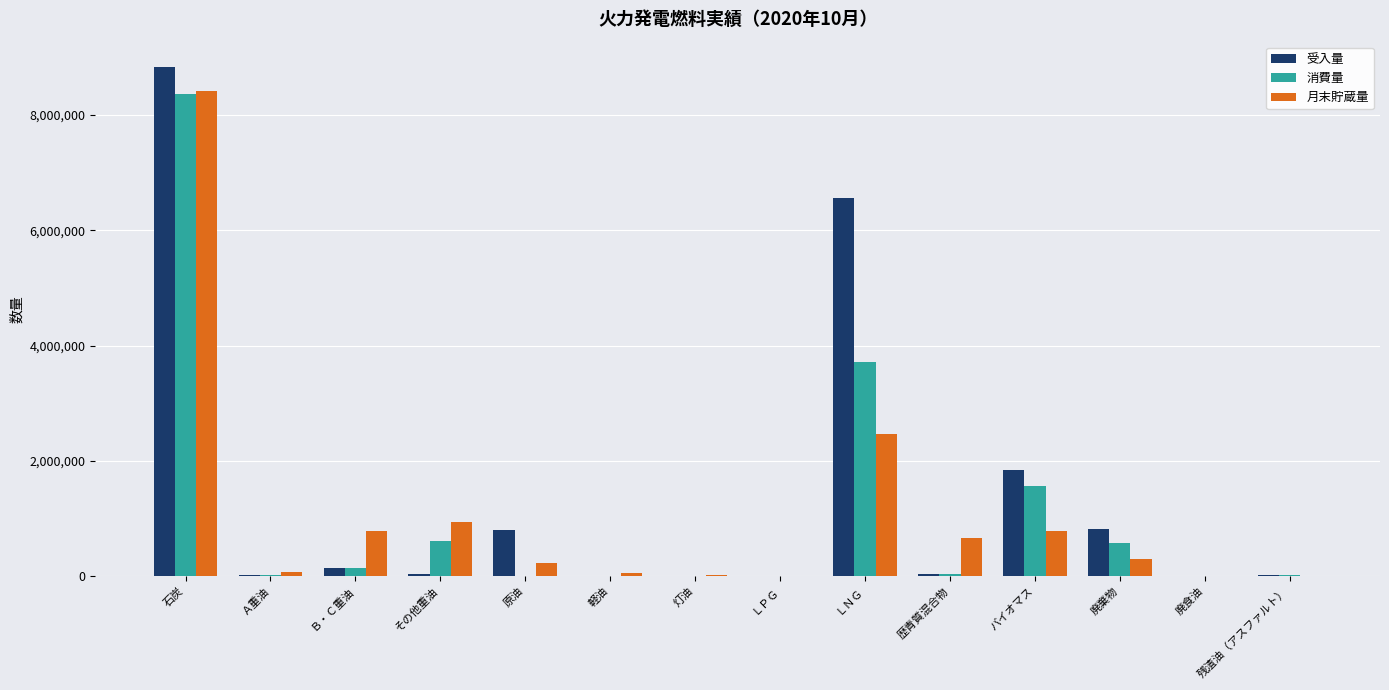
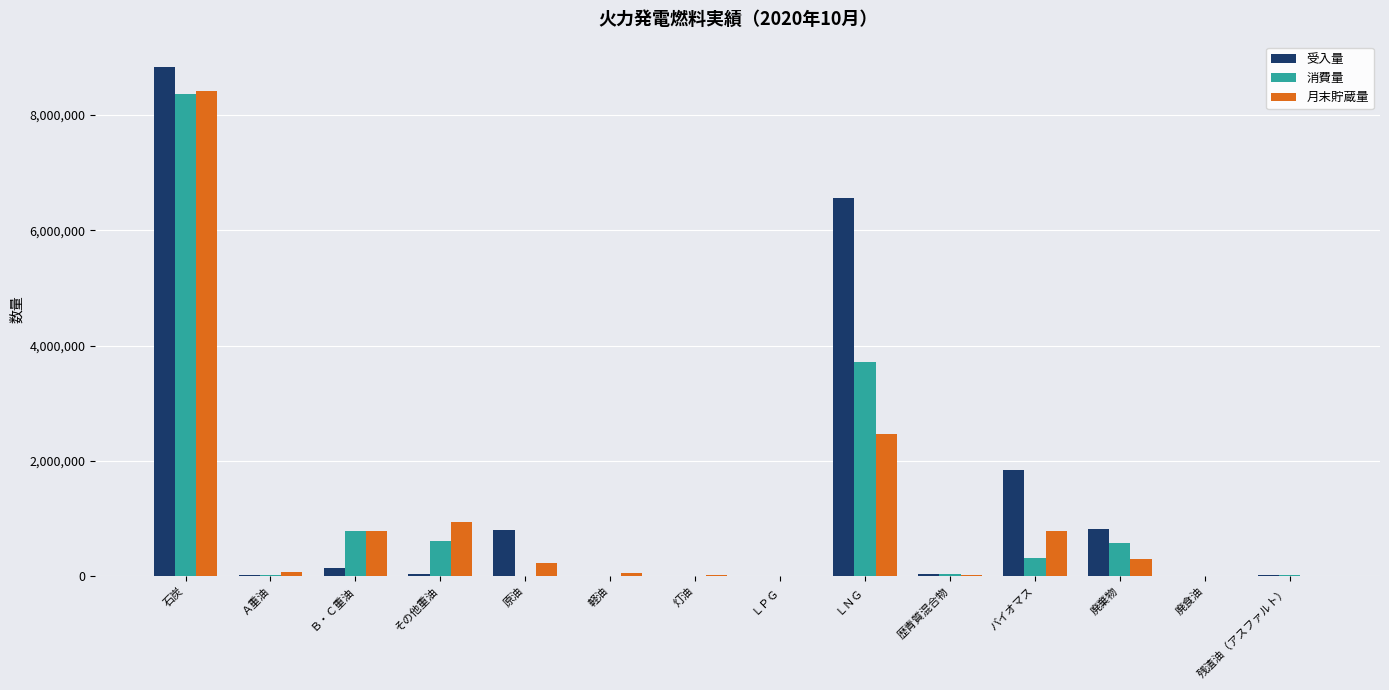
消費量, Ｂ・Ｃ重油: 100,000 -> 800,000
月末貯蔵量, 歴青質混合物: 700,000 -> 0
消費量, バイオマス: 1,600,000 -> 300,000
